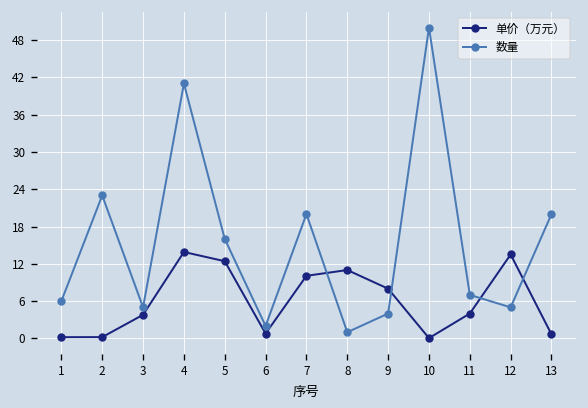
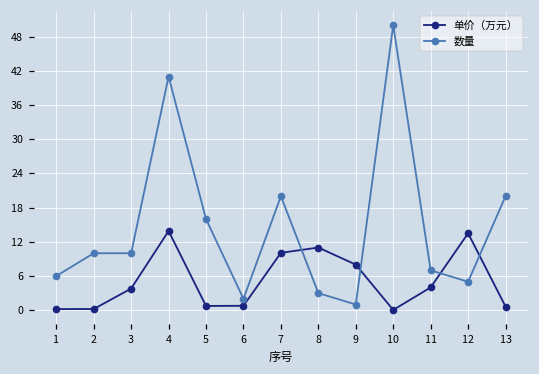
数量, 2: 23 -> 10
数量, 3: 5 -> 10
单价（万元）, 5: 12 -> 1
数量, 8: 1 -> 3
数量, 9: 4 -> 1
